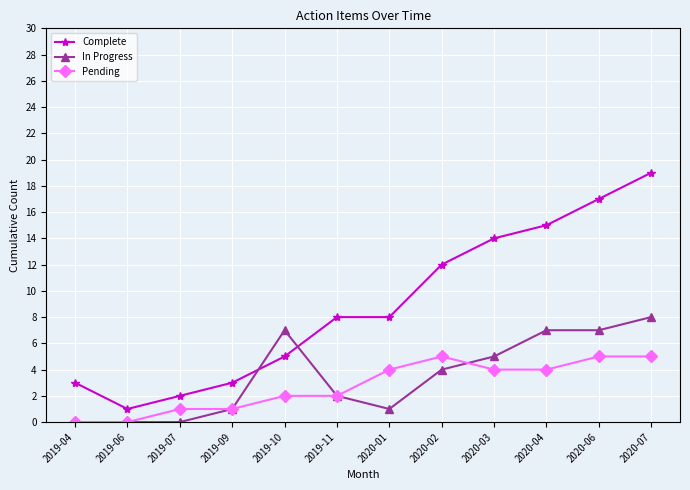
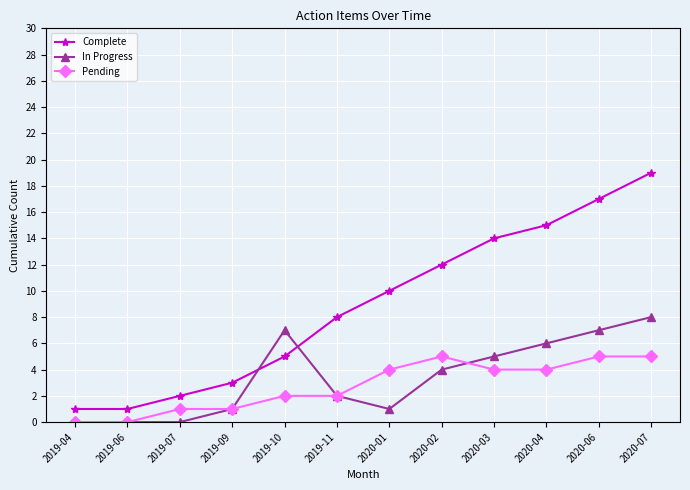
Complete, 2019-04: 3 -> 1
Complete, 2020-01: 8 -> 10
In Progress, 2020-04: 7 -> 6
